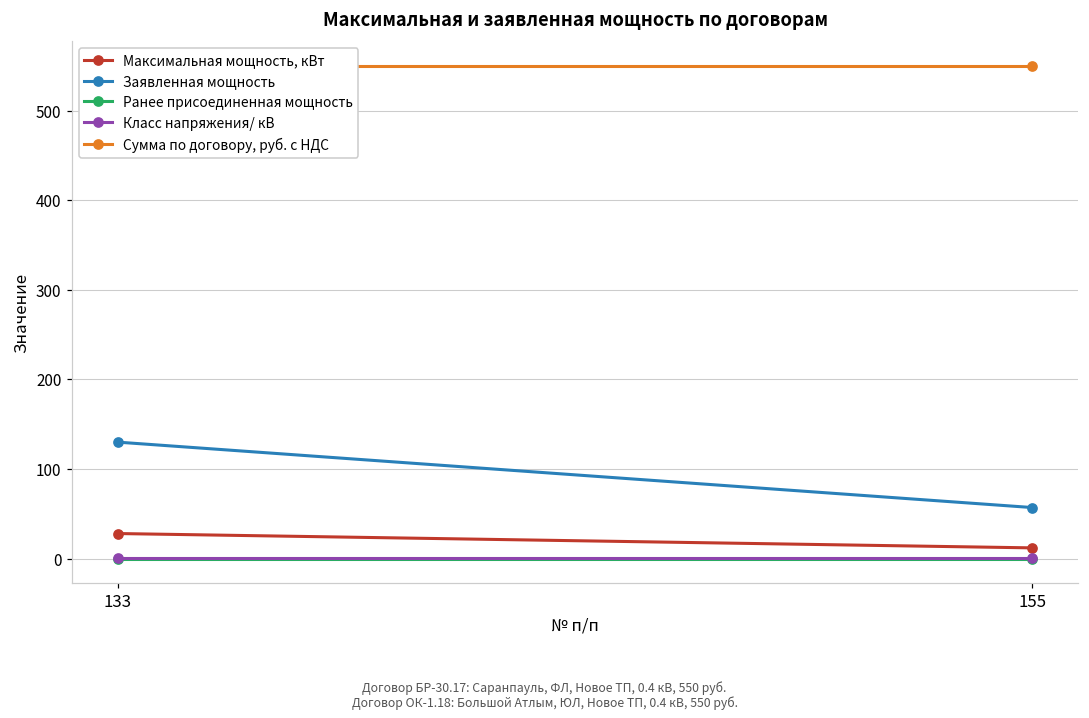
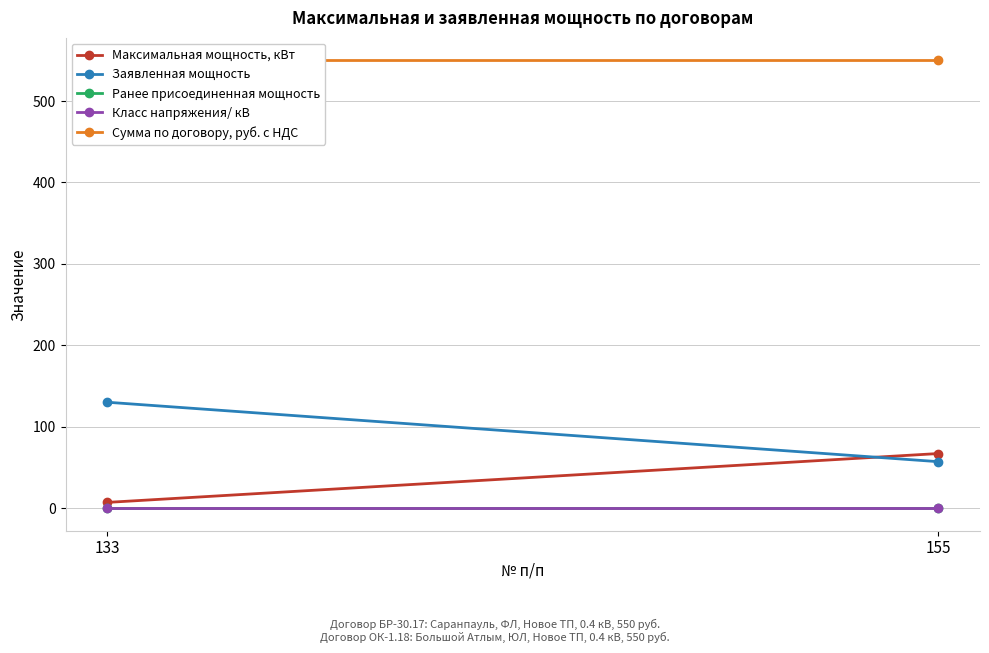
Максимальная мощность, кВт, 133: 30 -> 10
Максимальная мощность, кВт, 155: 10 -> 70
